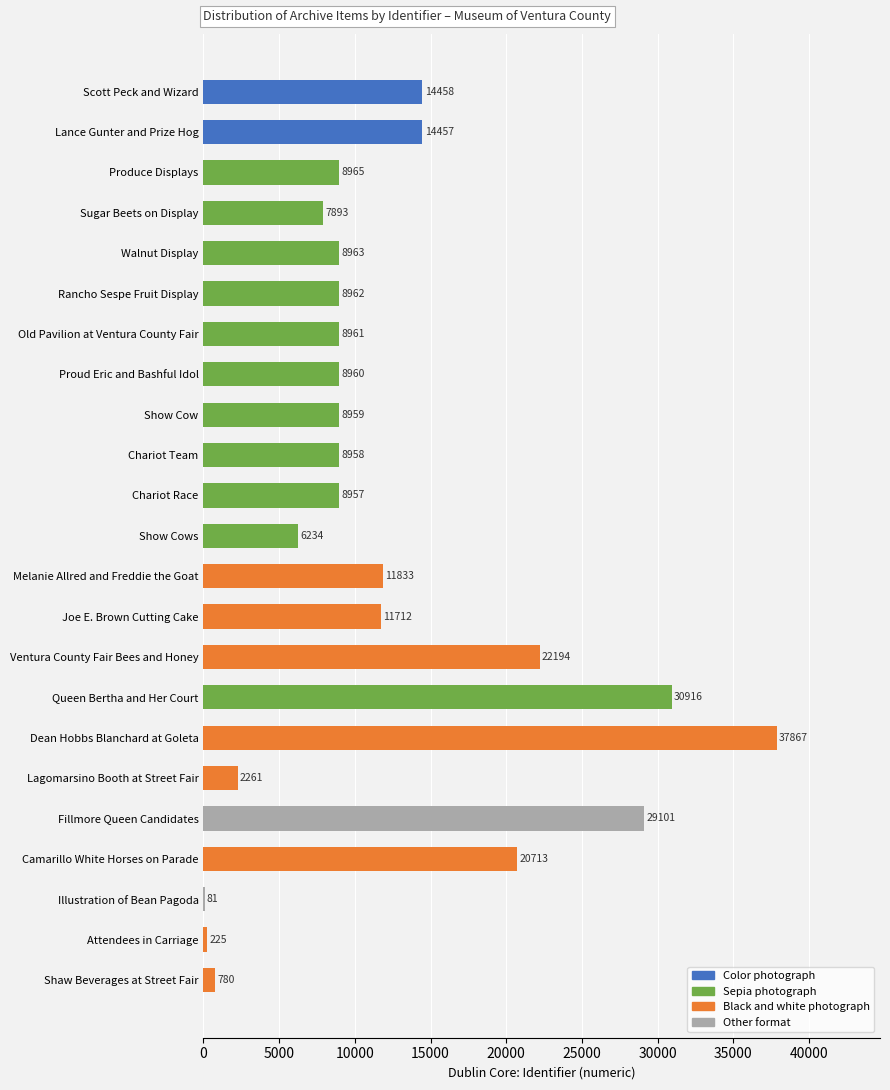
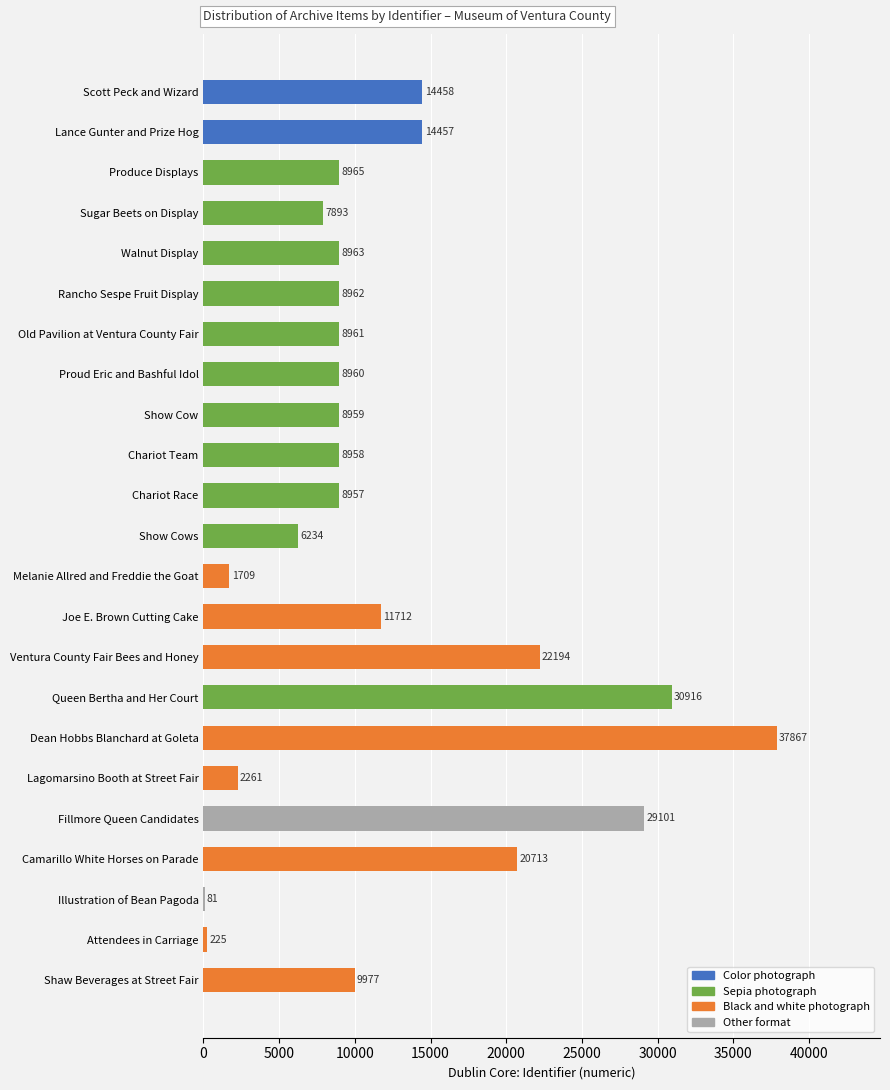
Melanie Allred and Freddie the Goat: 11833 -> 1709
Shaw Beverages at Street Fair: 780 -> 9977
